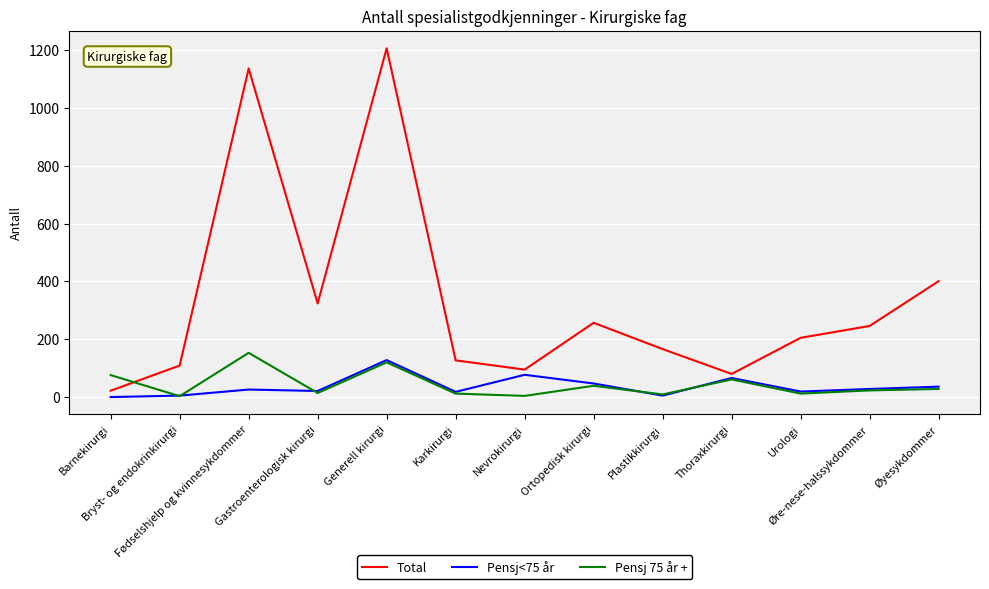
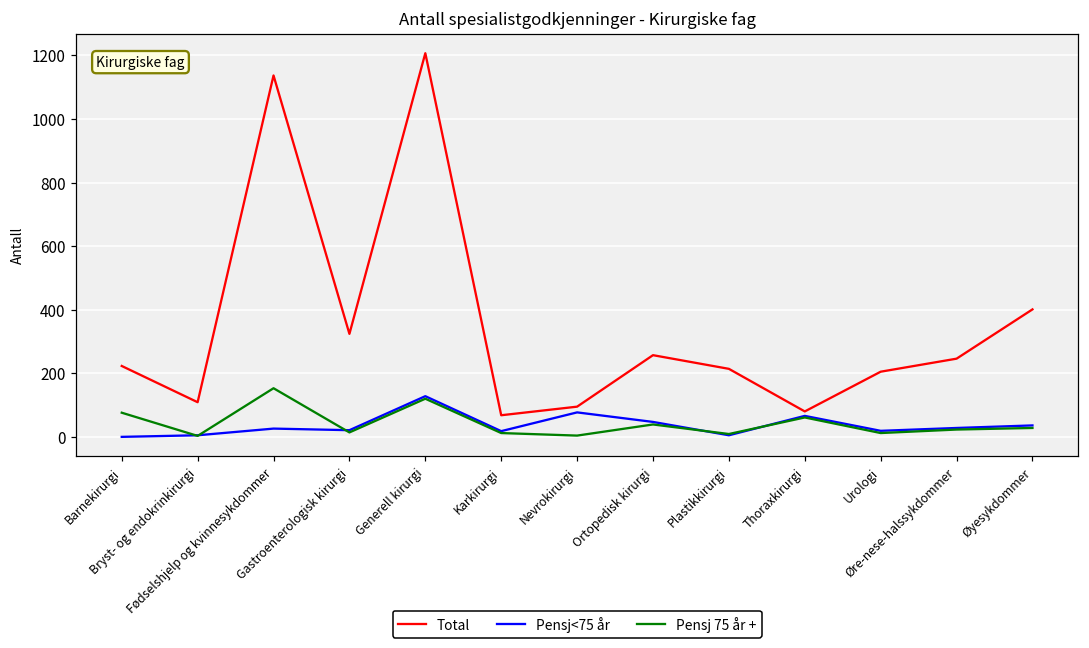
Total, Barnekirurgi: 20 -> 220
Total, Karkirurgi: 130 -> 70
Total, Plastikkirurgi: 170 -> 210
